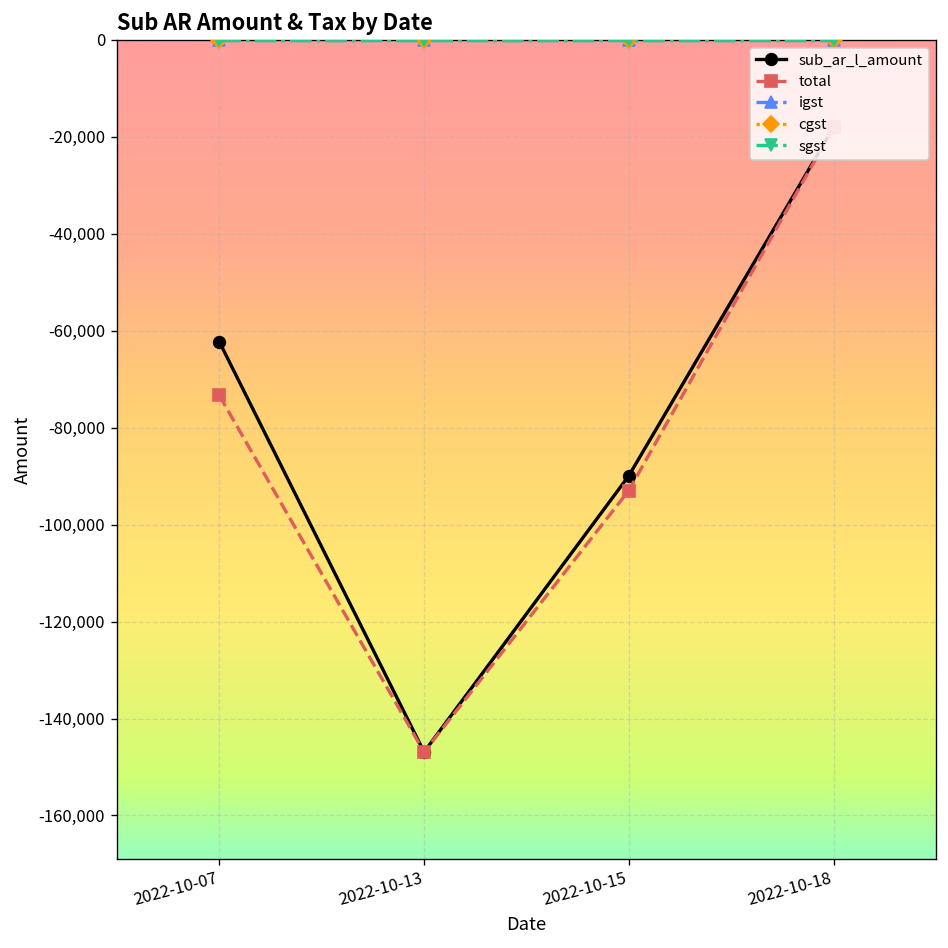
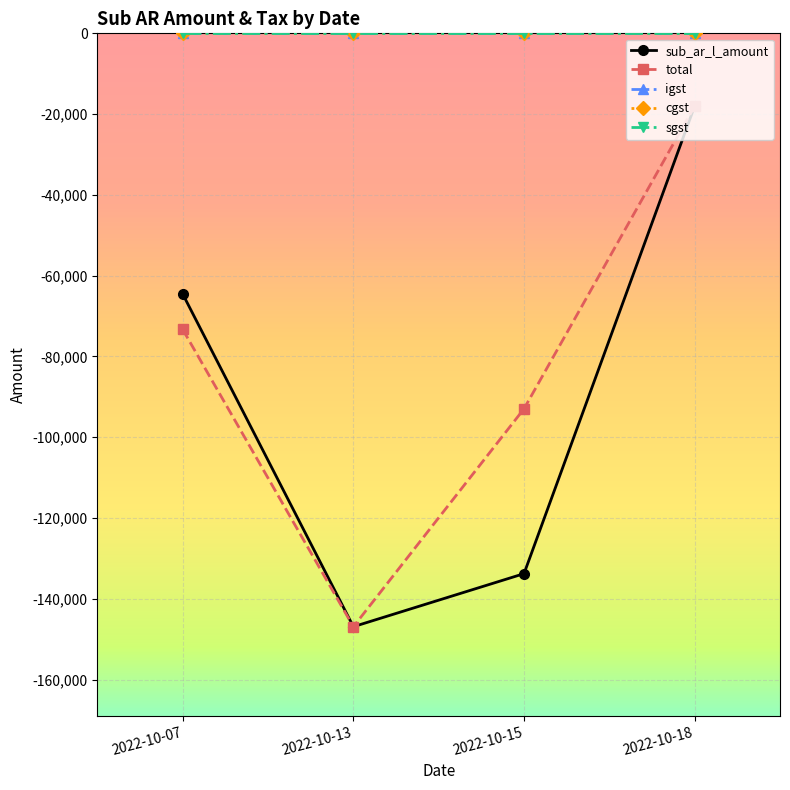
sub_ar_l_amount, 2022-10-07: -62,000 -> -65,000
sub_ar_l_amount, 2022-10-15: -90,000 -> -134,000
